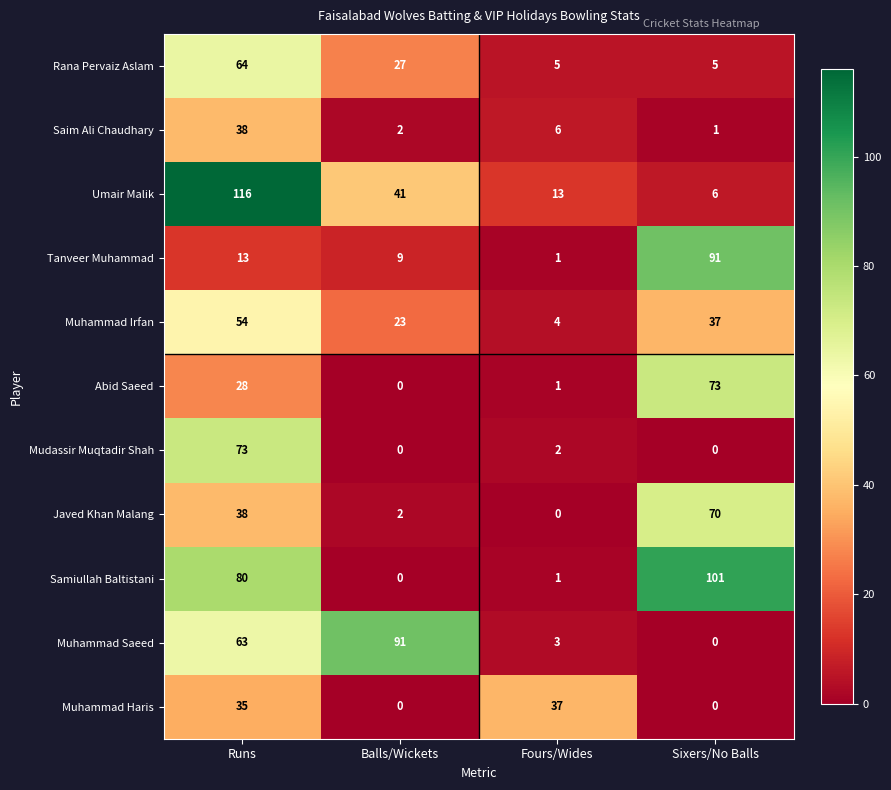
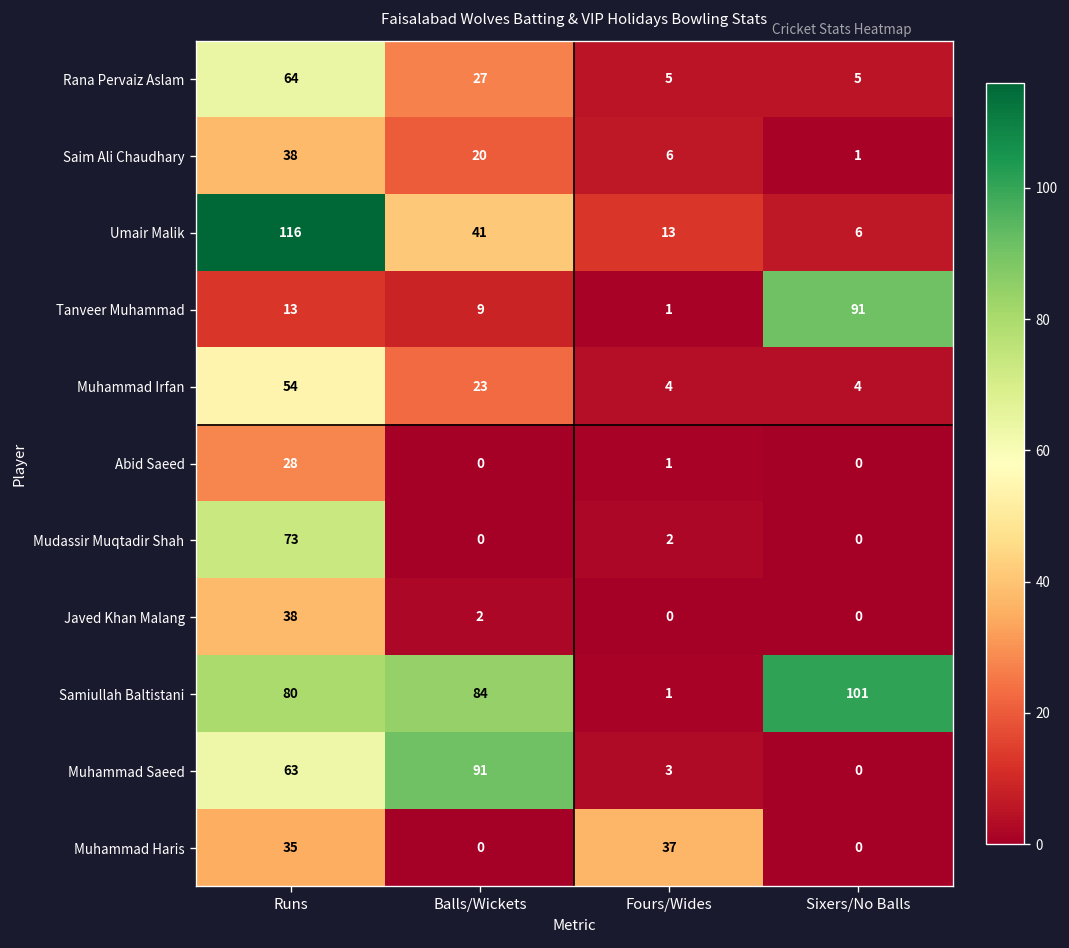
Saim Ali Chaudhary, Balls/Wickets: 2 -> 20
Muhammad Irfan, Sixers/No Balls: 37 -> 4
Abid Saeed, Sixers/No Balls: 73 -> 0
Javed Khan Malang, Sixers/No Balls: 70 -> 0
Samiullah Baltistani, Balls/Wickets: 0 -> 84
